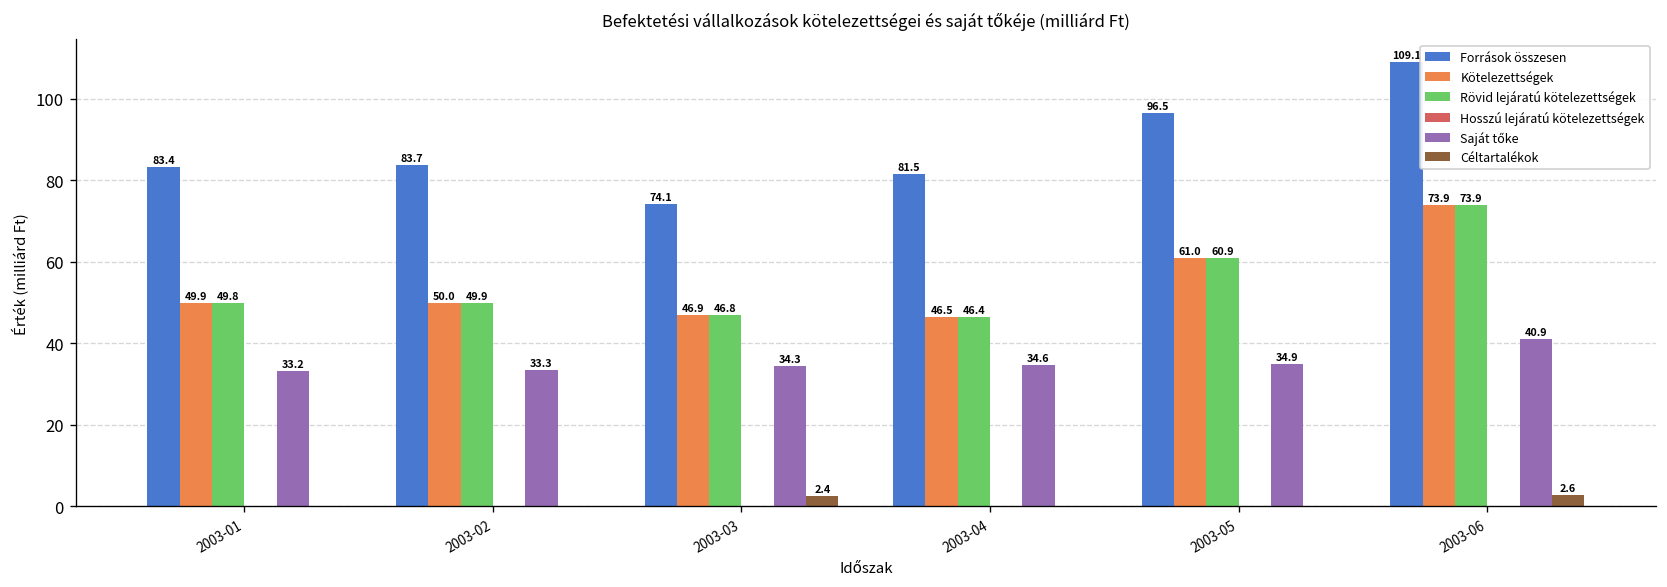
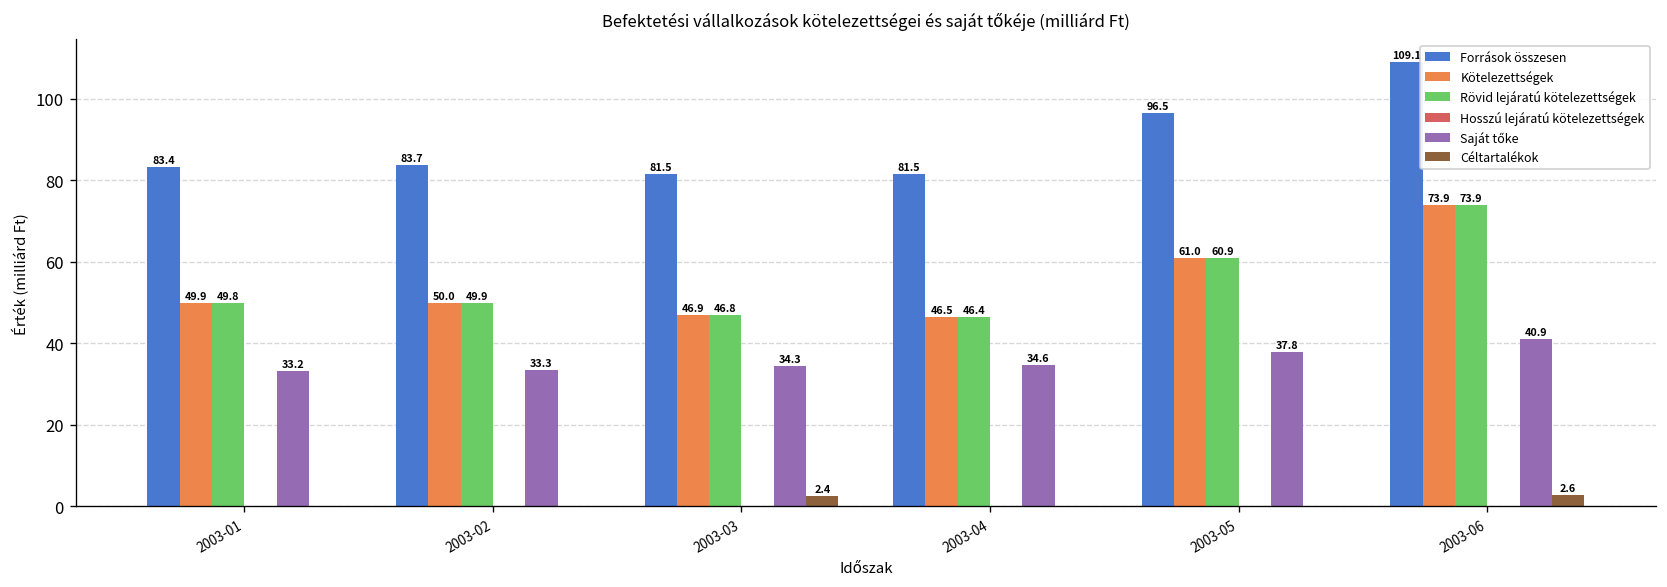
Források összesen, 2003-03: 74.1 -> 81.5
Saját tőke, 2003-05: 34.9 -> 37.8
